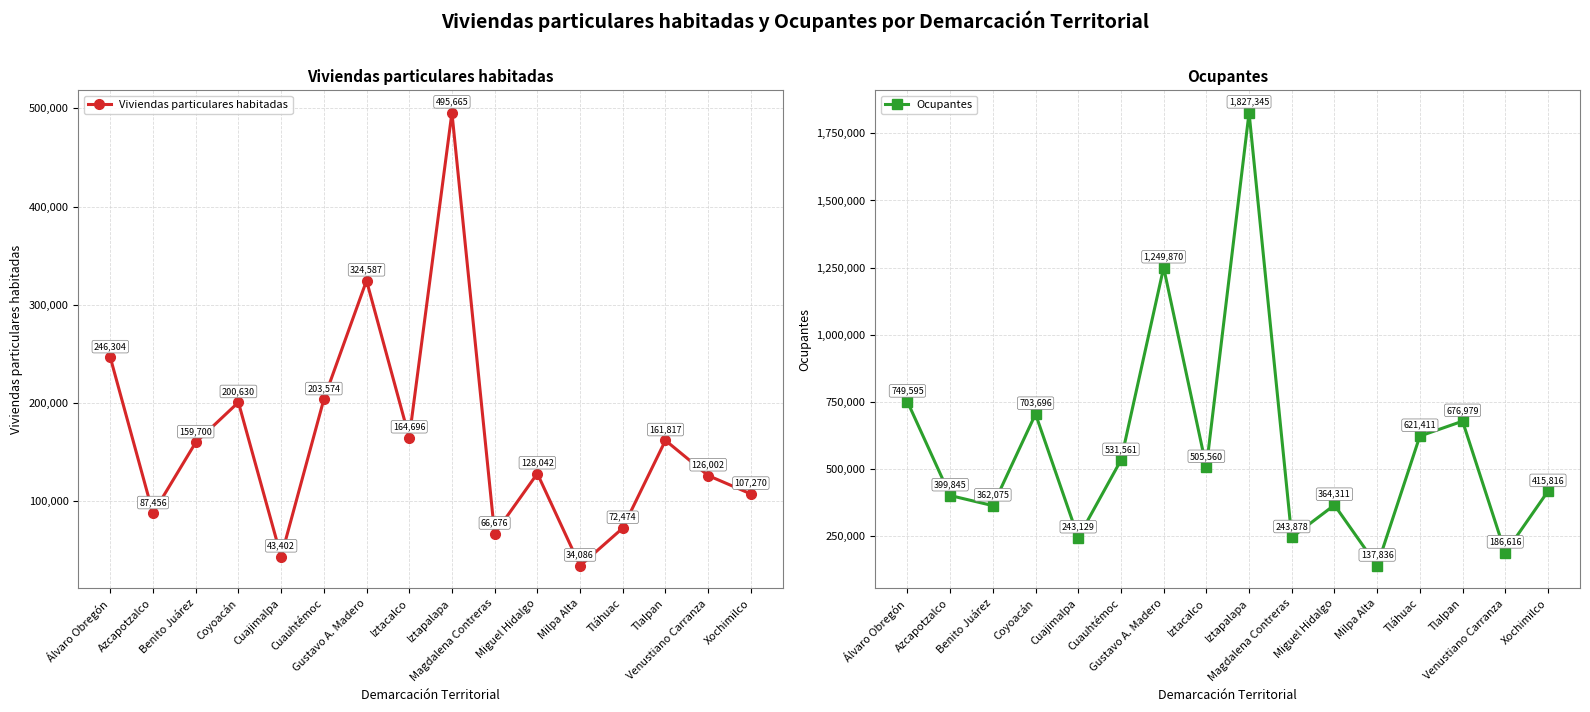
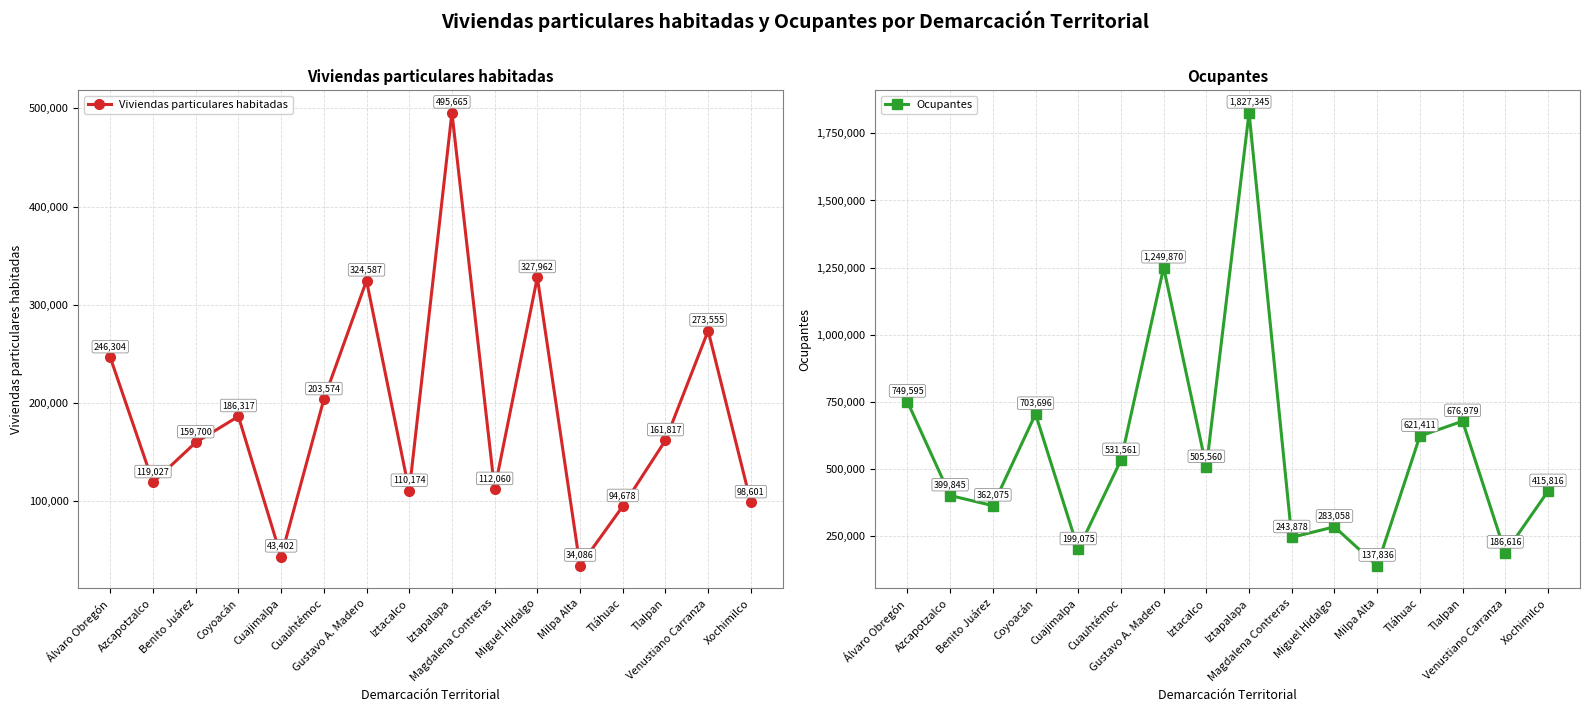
Viviendas particulares habitadas, Azcapotzalco: 87,456 -> 119,027
Viviendas particulares habitadas, Coyoacán: 200,630 -> 186,317
Viviendas particulares habitadas, Iztacalco: 164,696 -> 110,174
Viviendas particulares habitadas, Magdalena Contreras: 66,676 -> 112,060
Viviendas particulares habitadas, Miguel Hidalgo: 128,042 -> 327,962
Viviendas particulares habitadas, Tláhuac: 72,474 -> 94,678
Viviendas particulares habitadas, Venustiano Carranza: 126,002 -> 273,555
Viviendas particulares habitadas, Xochimilco: 107,270 -> 98,601
Ocupantes, Cuajimalpa: 243,129 -> 199,075
Ocupantes, Miguel Hidalgo: 364,311 -> 283,058
